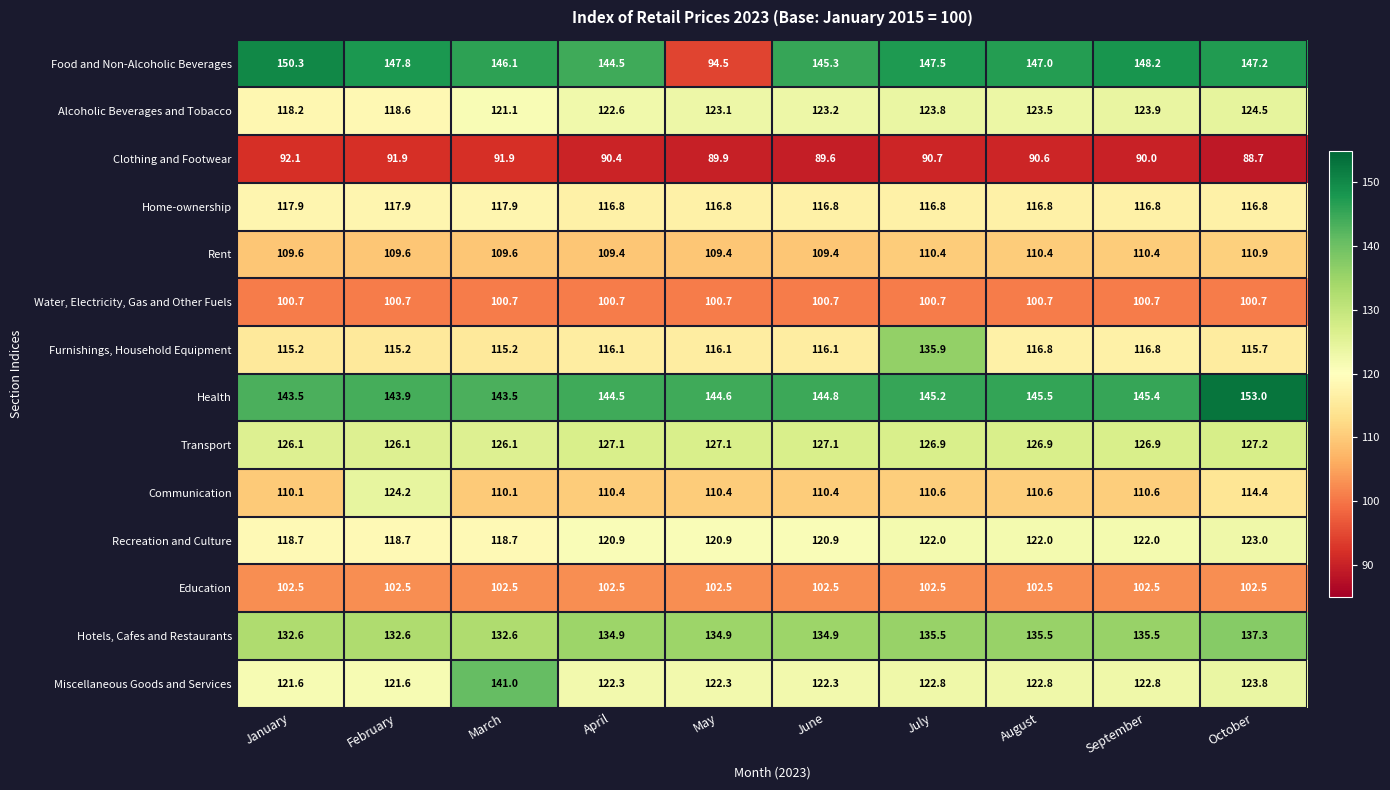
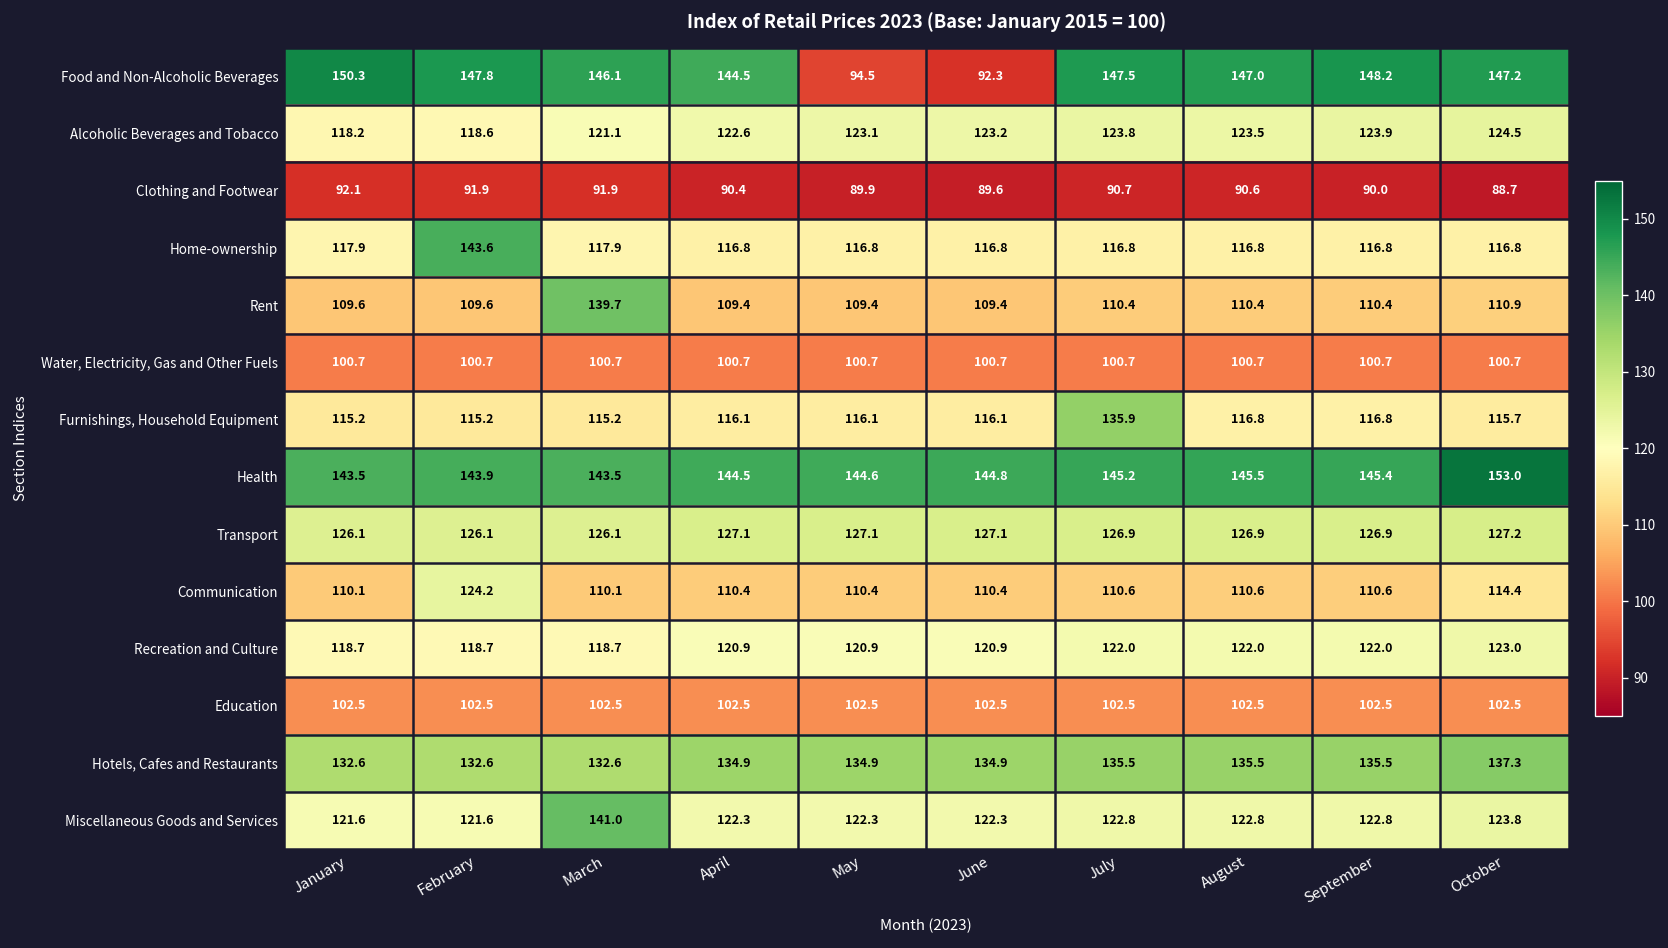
Food and Non-Alcoholic Beverages, June: 145.3 -> 92.3
Home-ownership, February: 117.9 -> 143.6
Rent, March: 109.6 -> 139.7
